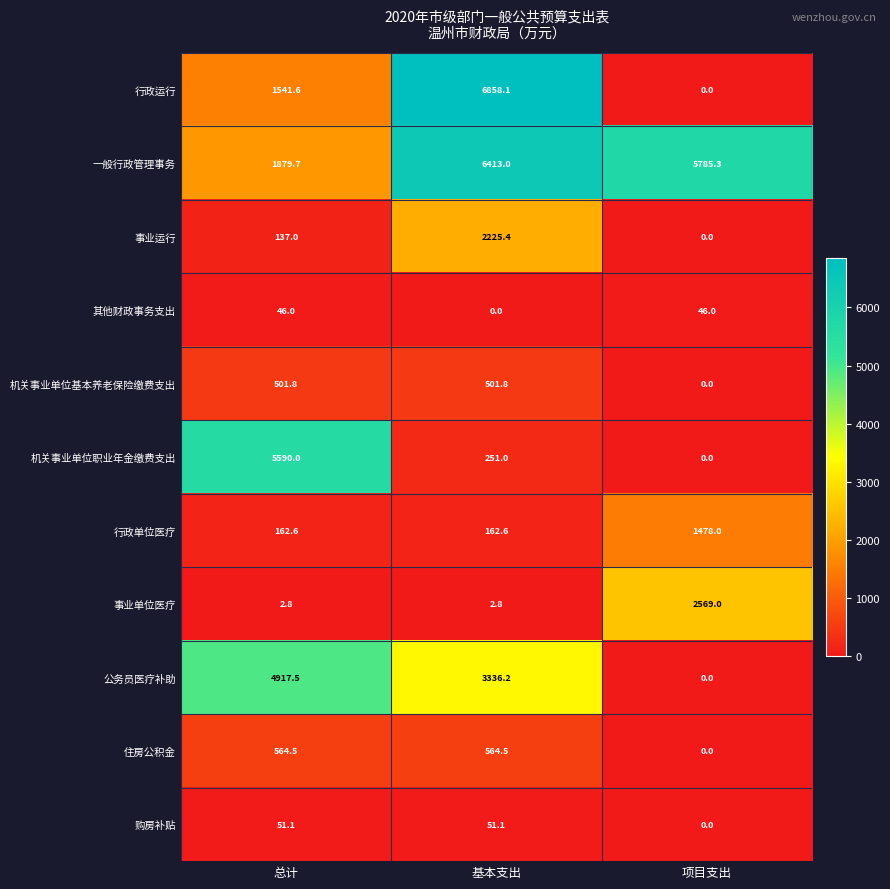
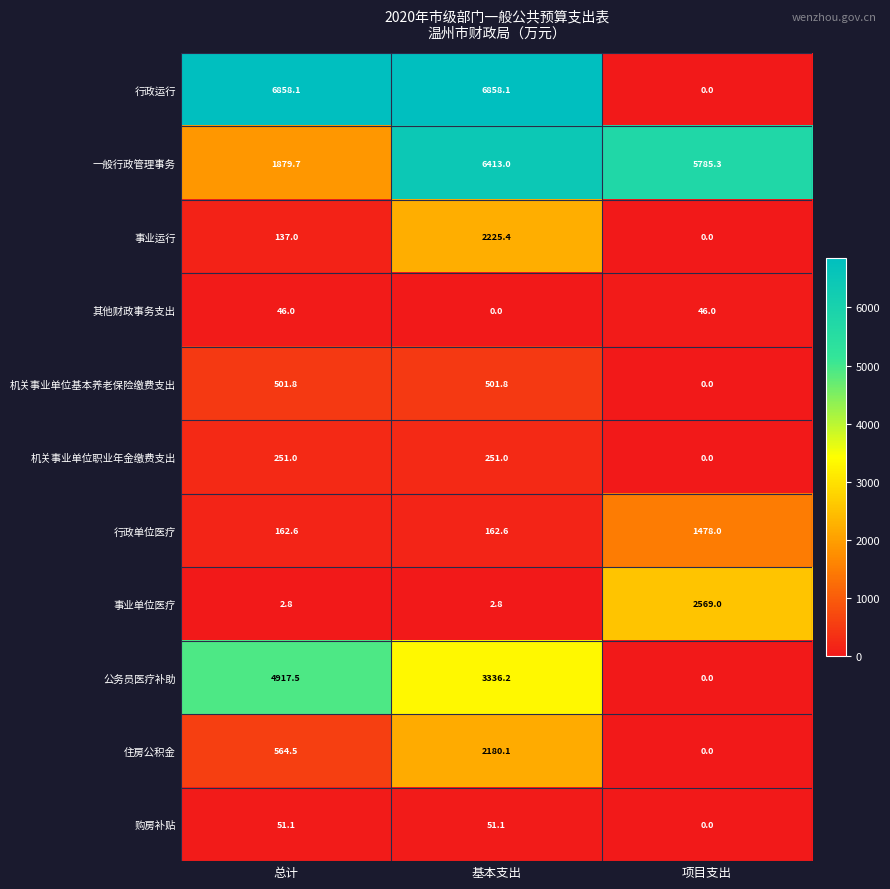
行政运行, 总计: 1541.6 -> 6858.1
机关事业单位职业年金缴费支出, 总计: 5590.0 -> 251.0
住房公积金, 基本支出: 564.5 -> 2180.1
